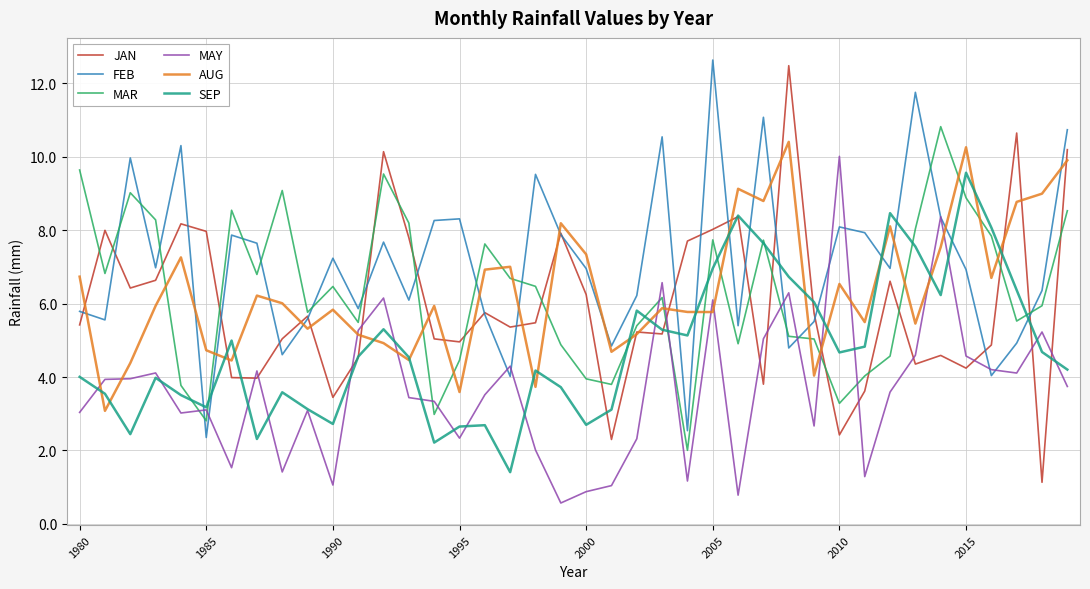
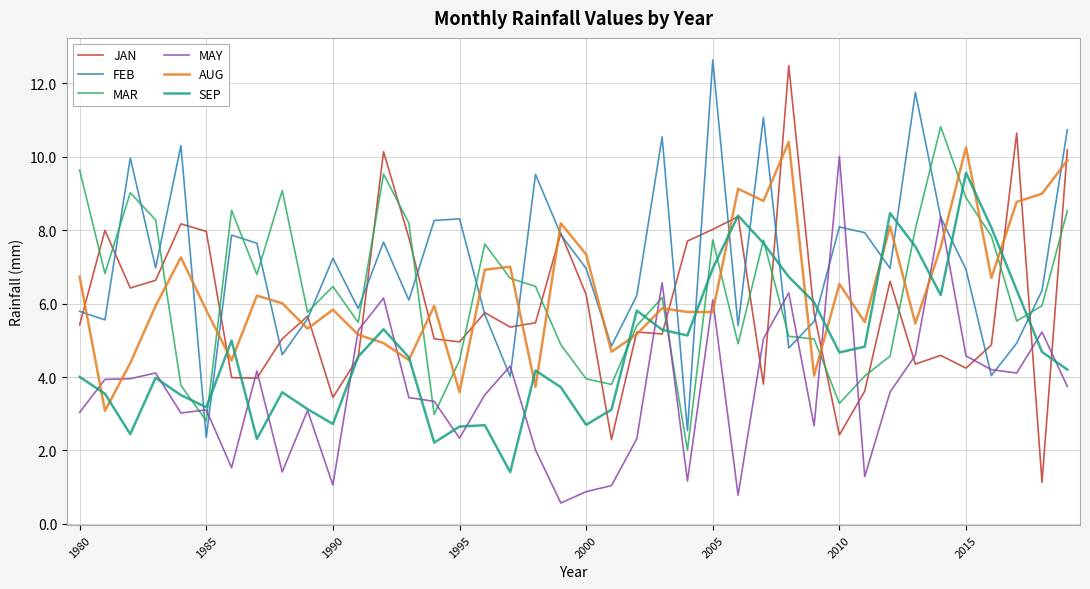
AUG, 1985: 4.7 -> 5.8
